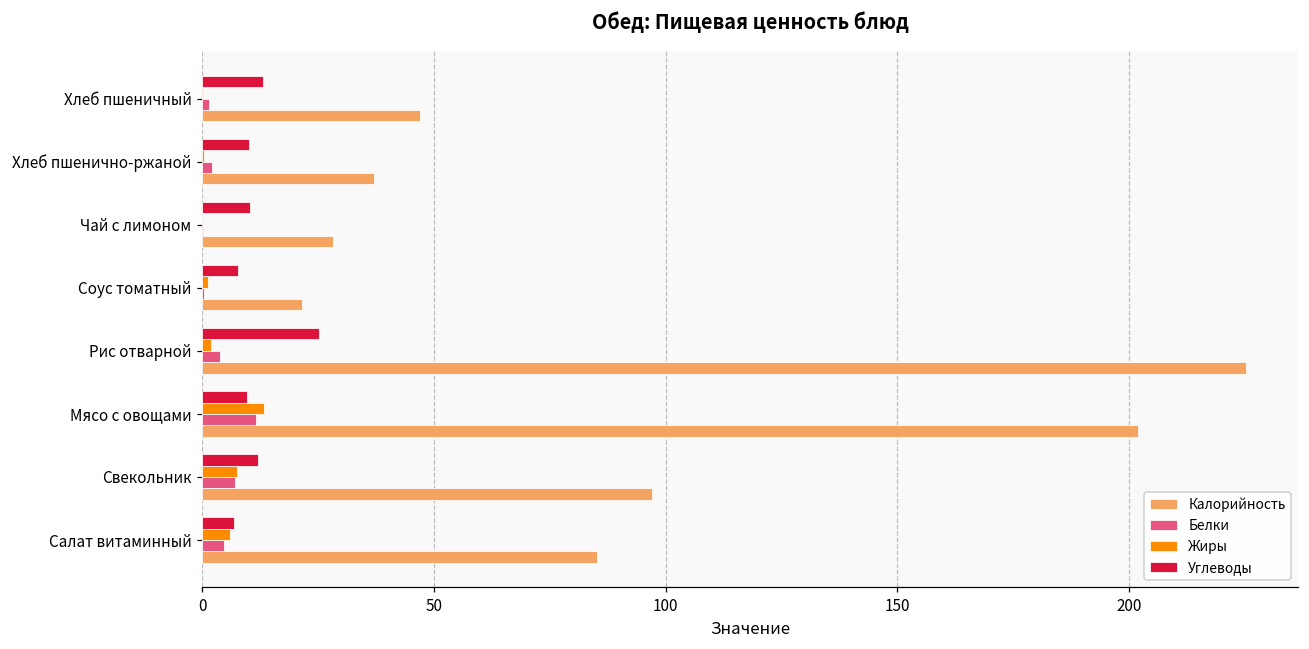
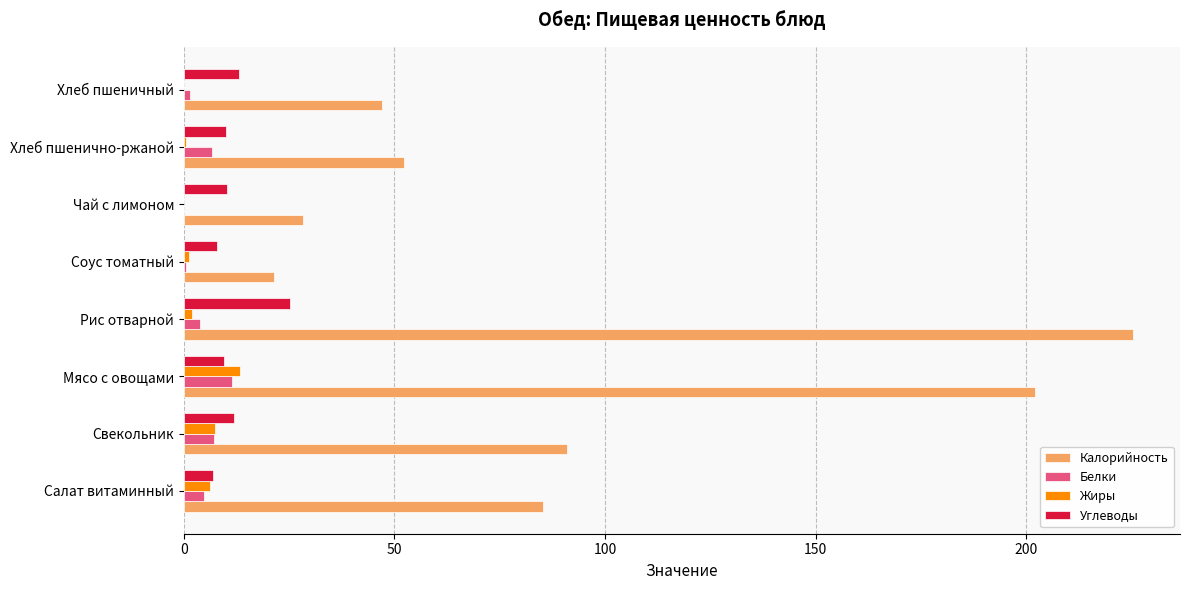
Белки, Хлеб пшенично-ржаной: 2 -> 7
Калорийность, Хлеб пшенично-ржаной: 37 -> 52
Калорийность, Свекольник: 97 -> 91
